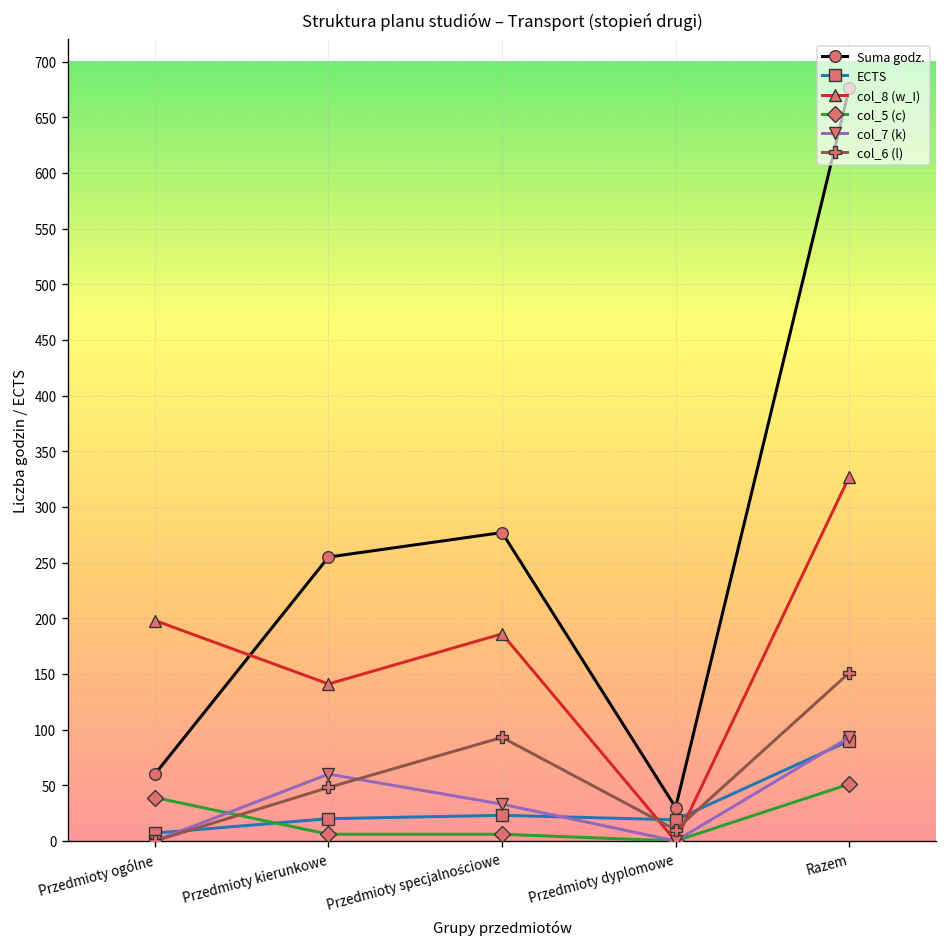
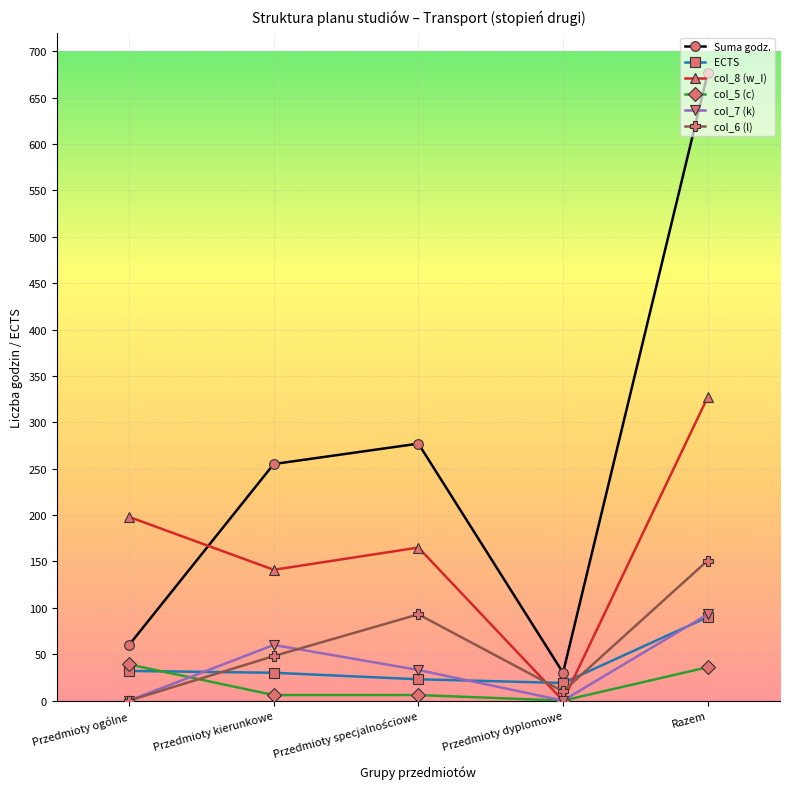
ECTS, Przedmioty ogólne: 10 -> 30
ECTS, Przedmioty kierunkowe: 20 -> 30
col_8 (w_I), Przedmioty specjalnościowe: 190 -> 170
col_5 (c), Razem: 50 -> 40
